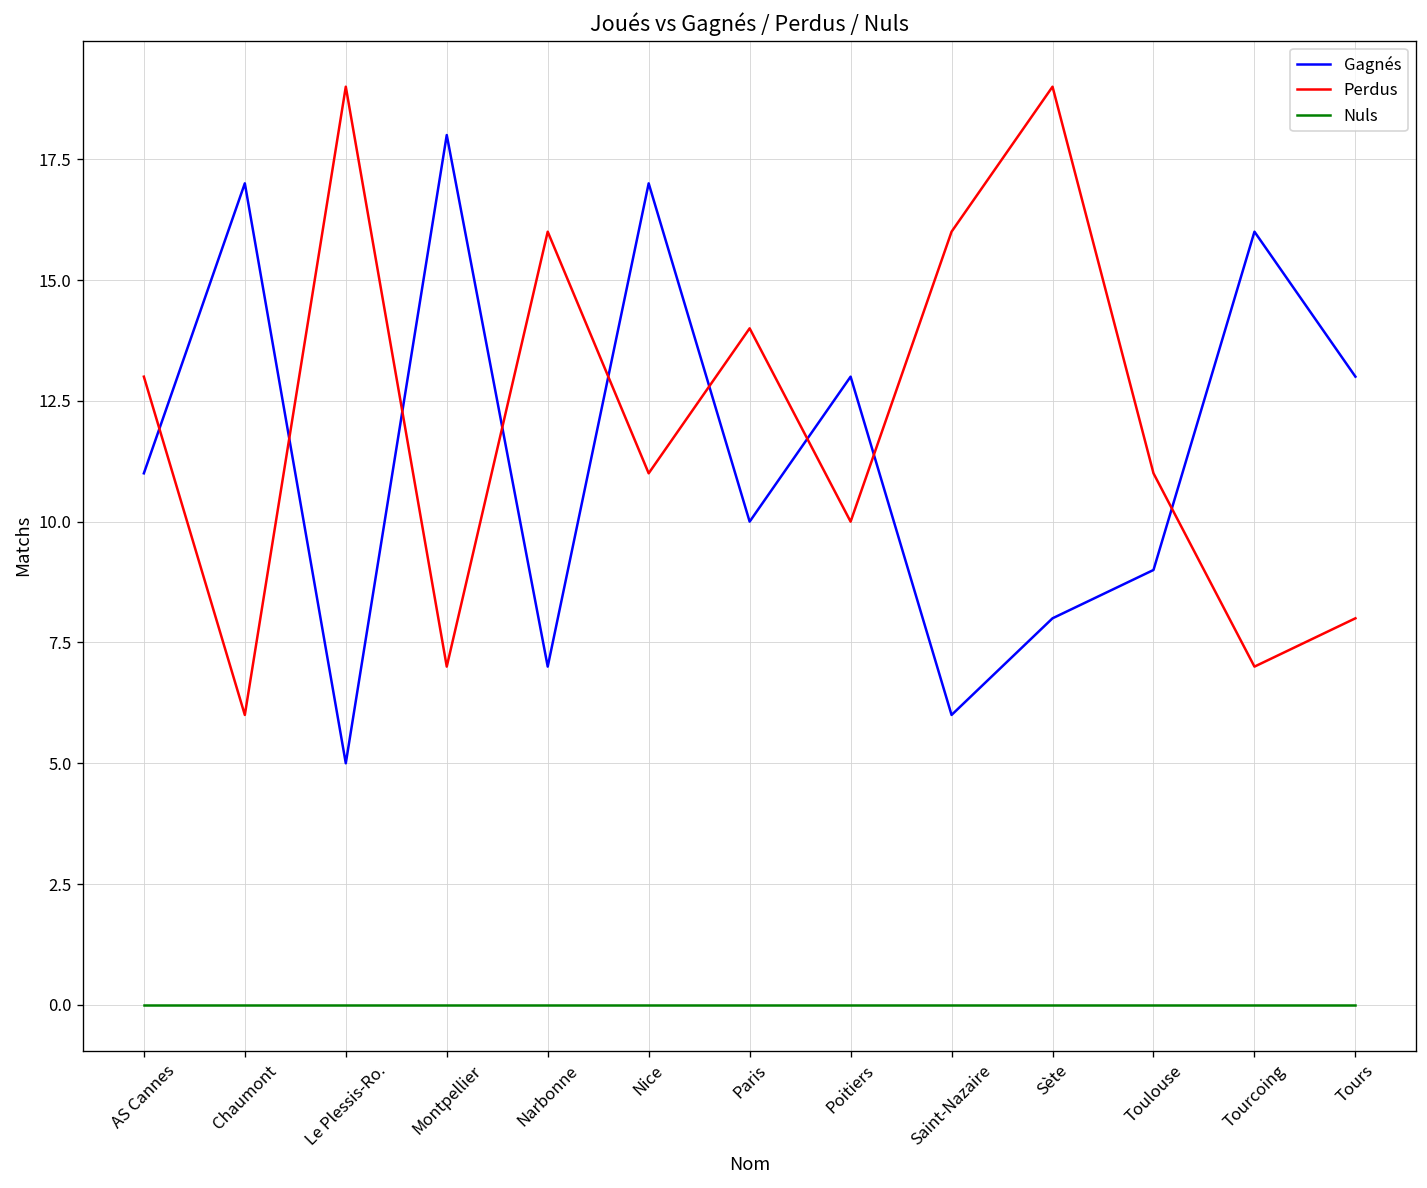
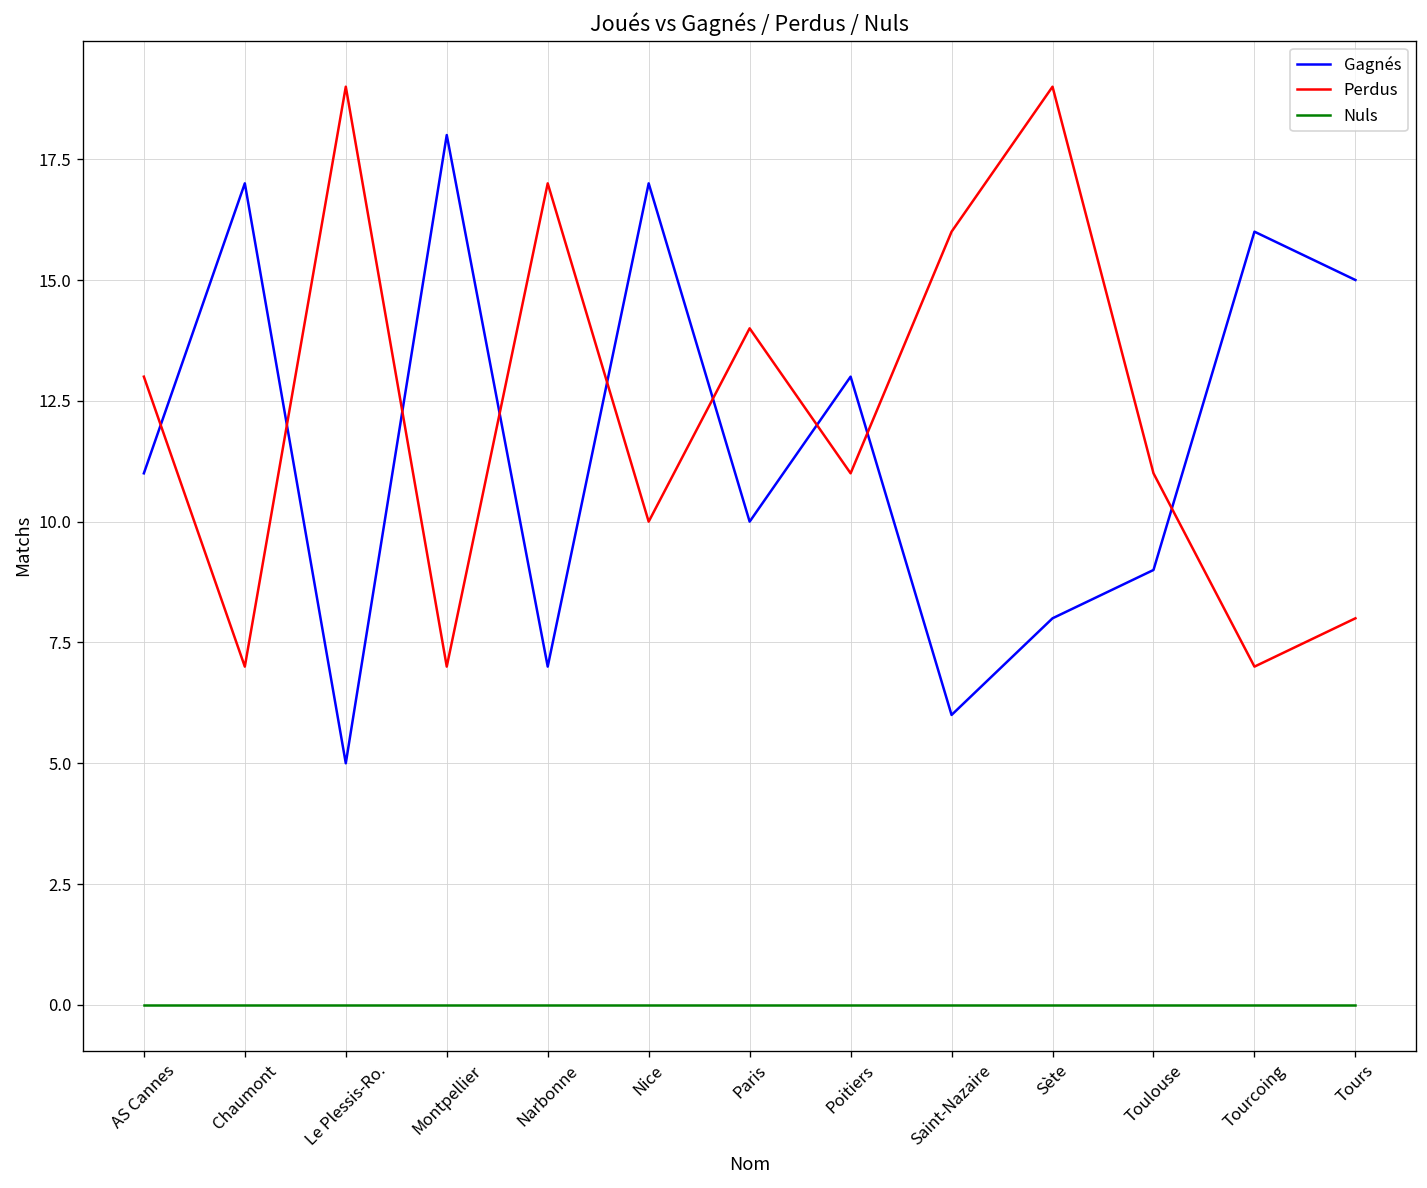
Perdus, Chaumont: 6 -> 7
Perdus, Narbonne: 16 -> 17
Perdus, Nice: 11 -> 10
Perdus, Poitiers: 10 -> 11
Gagnés, Tours: 13 -> 15
